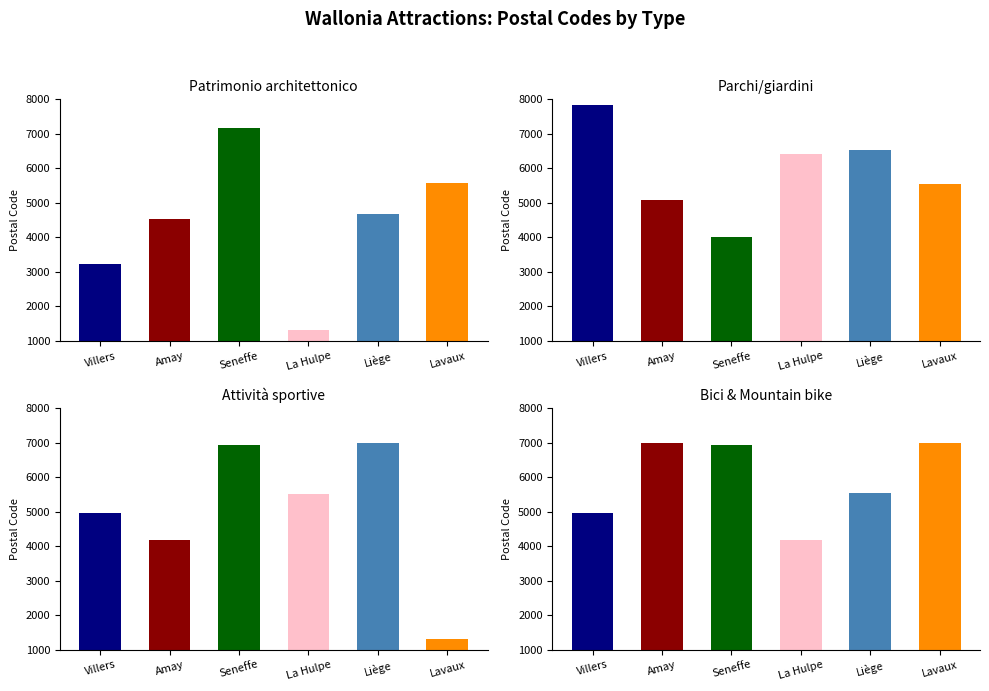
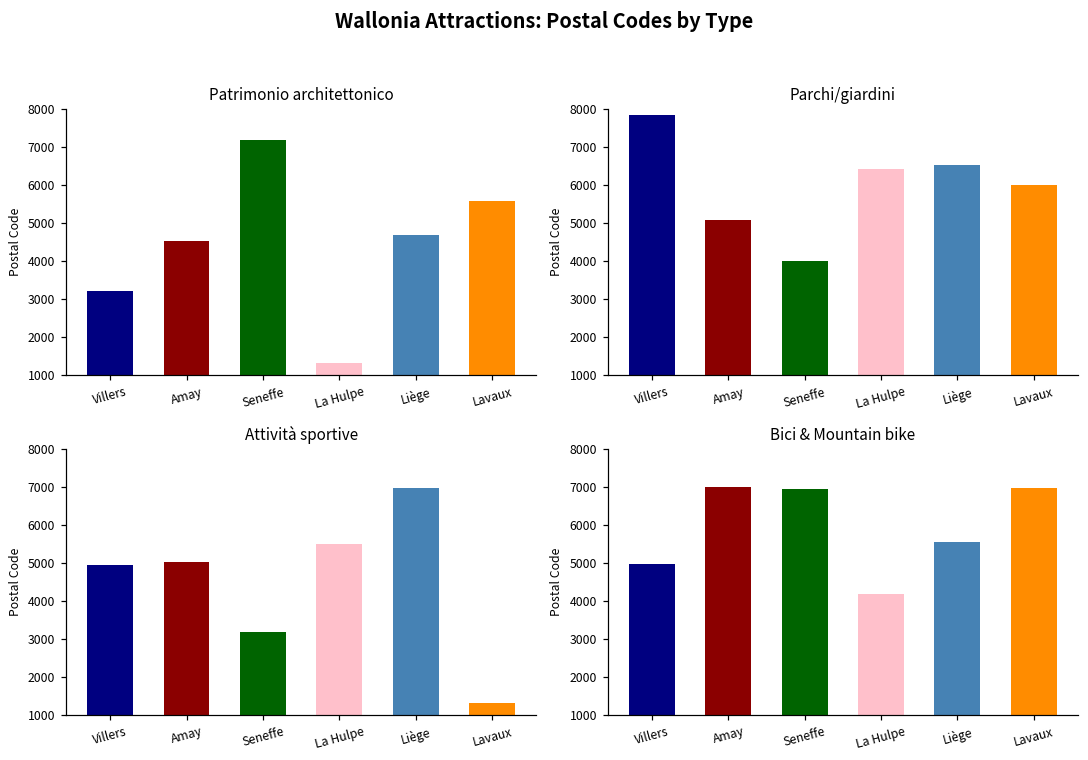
Parchi/giardini, Lavaux: 5500 -> 6000
Attività sportive, Amay: 4200 -> 5000
Attività sportive, Seneffe: 6900 -> 3200
